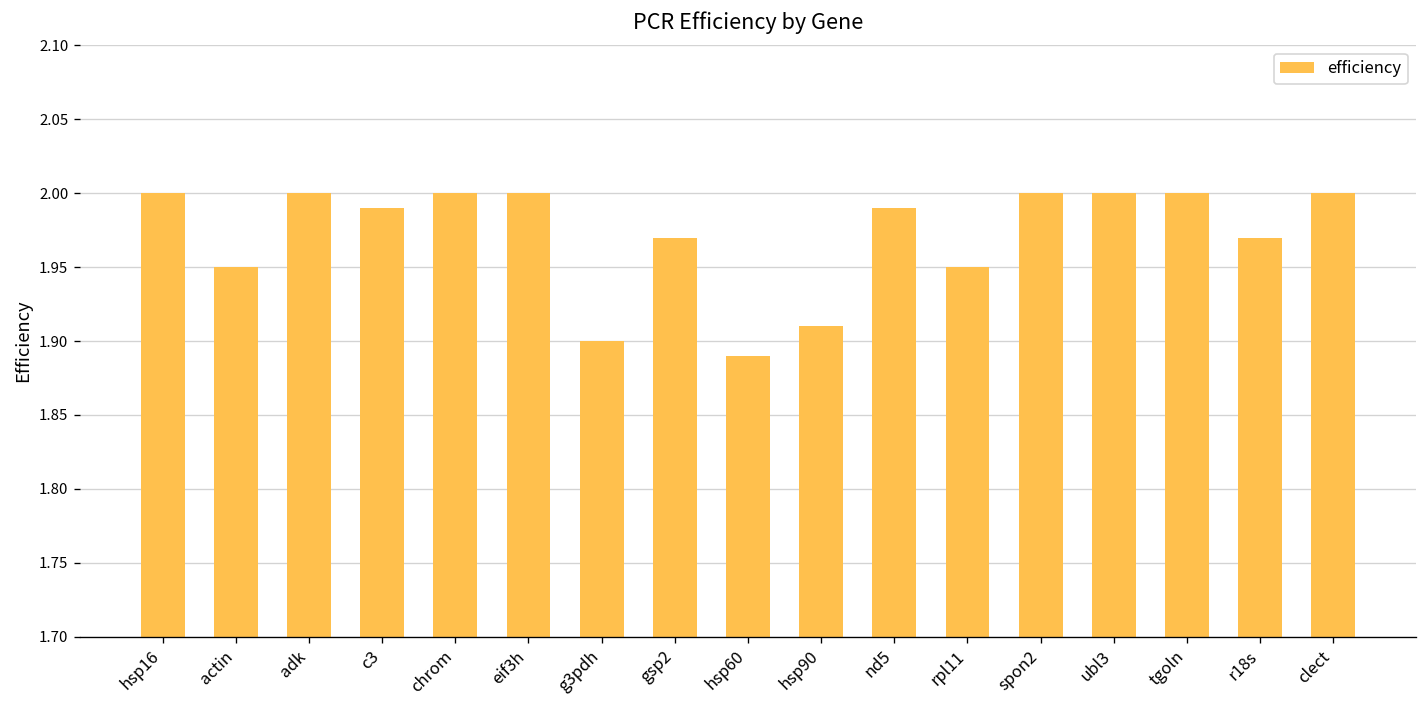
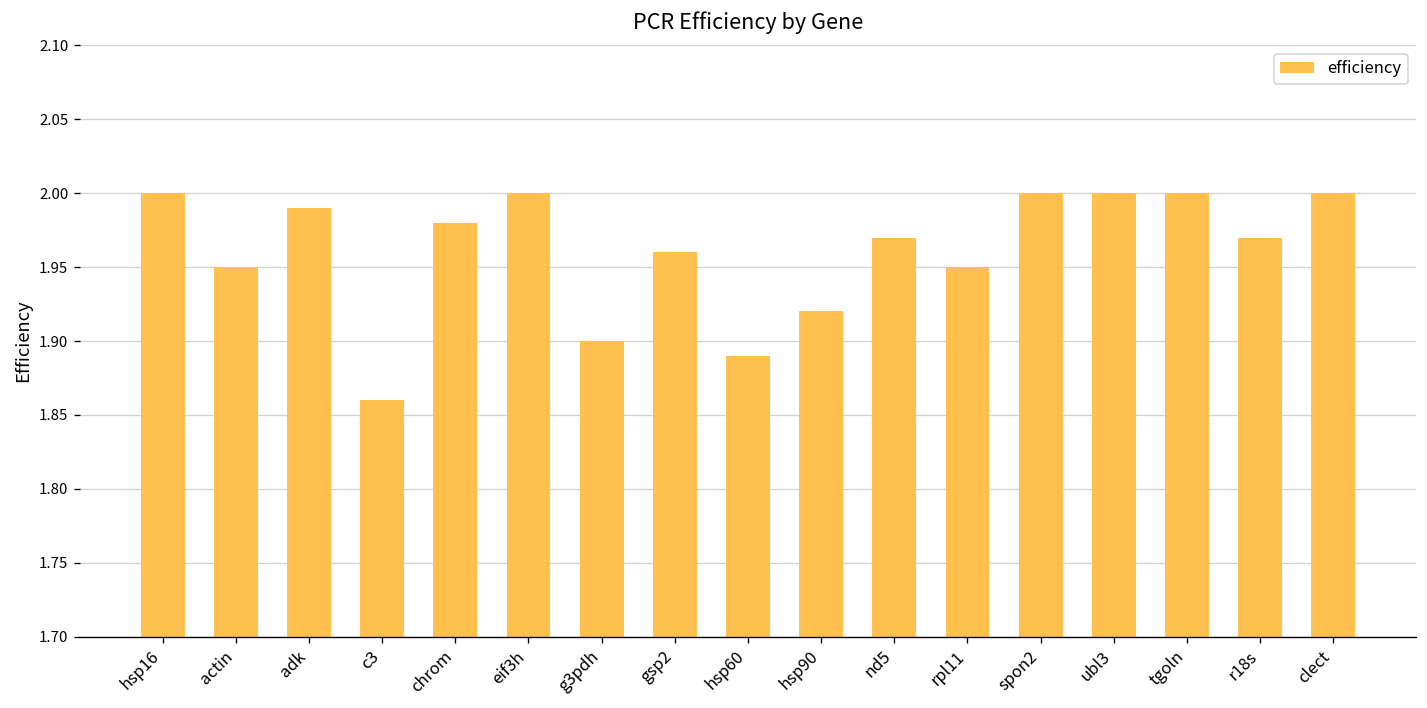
adk: 2.00 -> 1.99
c3: 1.99 -> 1.86
chrom: 2.00 -> 1.98
gsp2: 1.97 -> 1.96
hsp90: 1.91 -> 1.92
nd5: 1.99 -> 1.97
